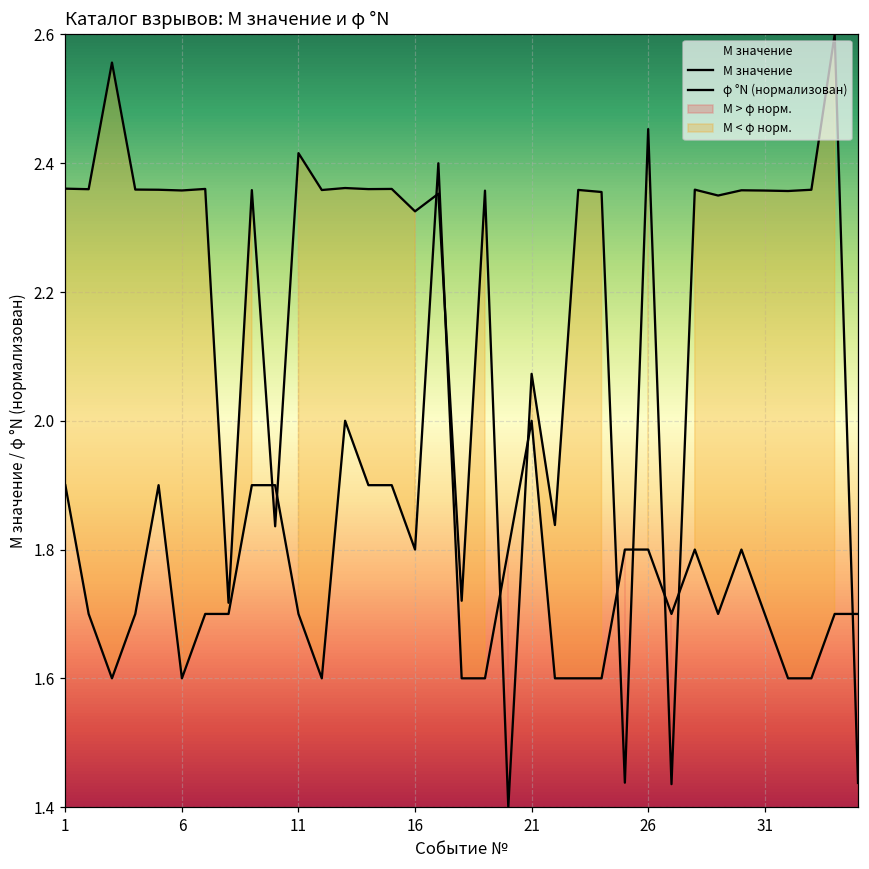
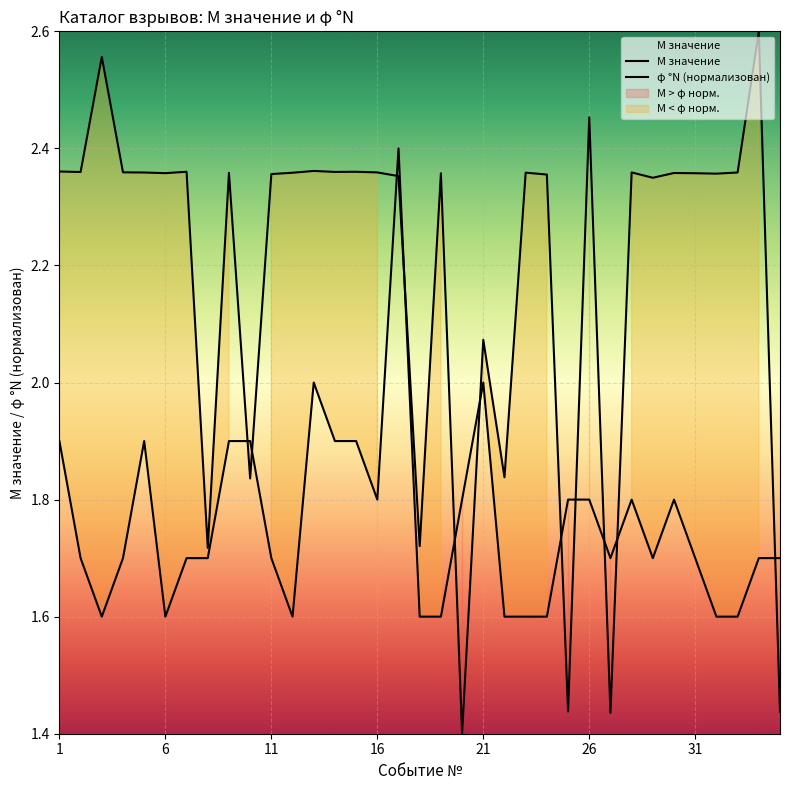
φ °N (нормализован), 11: 2.42 -> 2.36
φ °N (нормализован), 16: 2.33 -> 2.36
